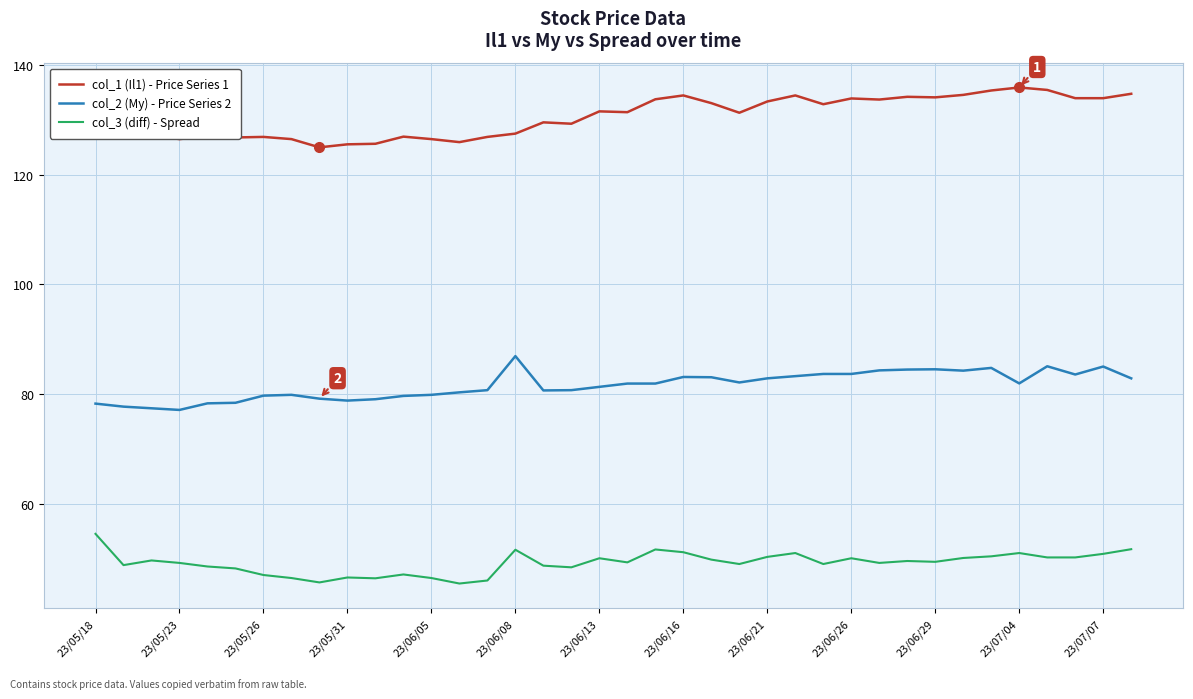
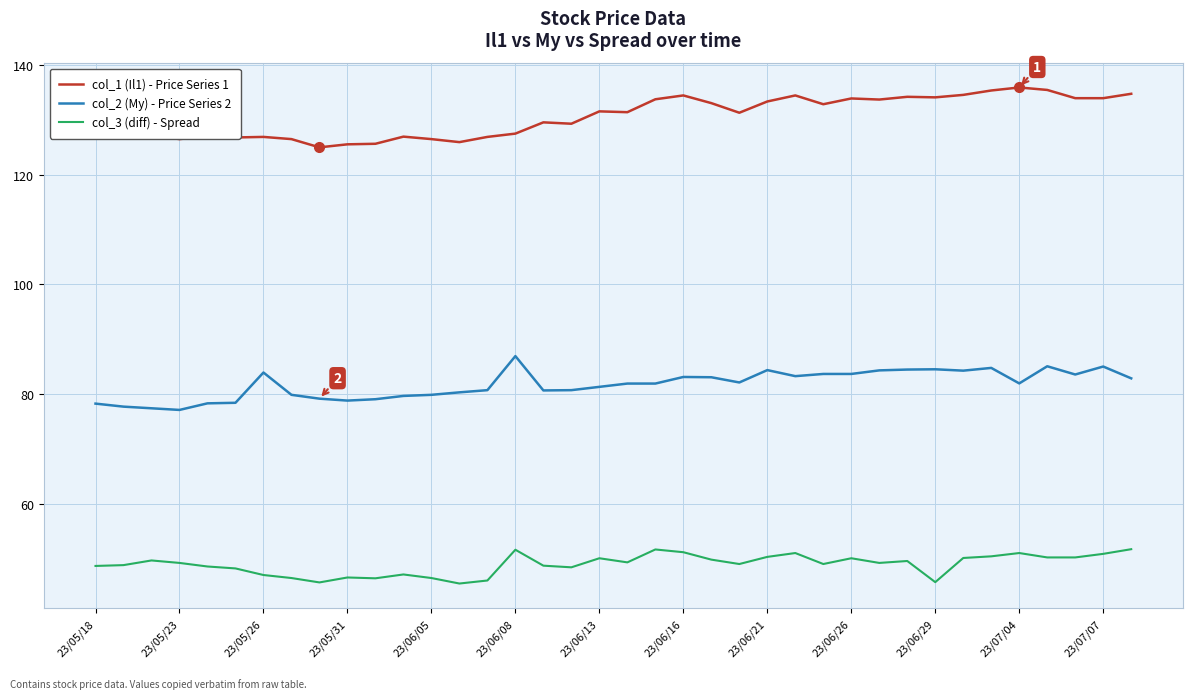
col_3 (diff) - Spread, 23/05/18: 55 -> 49
col_2 (My) - Price Series 2, 23/05/26: 80 -> 84
col_2 (My) - Price Series 2, 23/06/21: 83 -> 84
col_3 (diff) - Spread, 23/06/29: 50 -> 46
